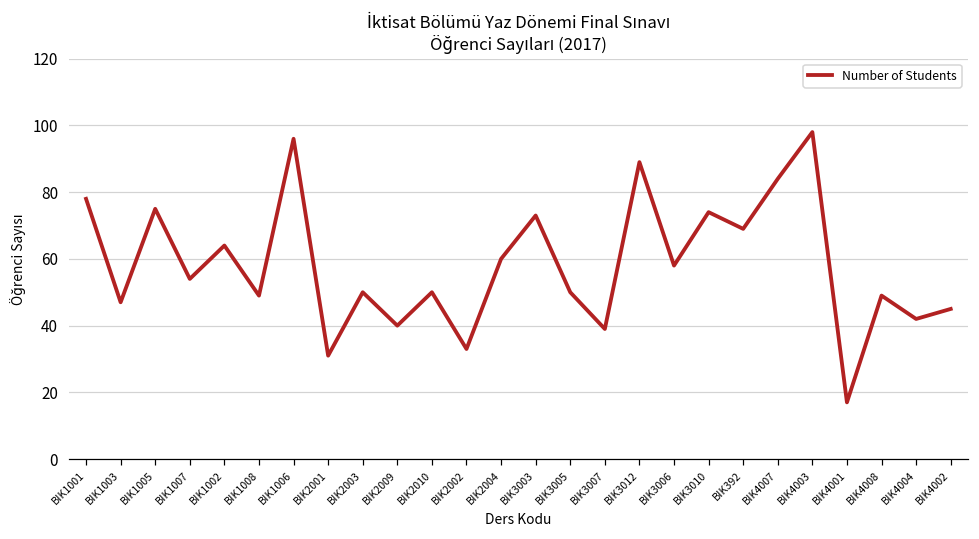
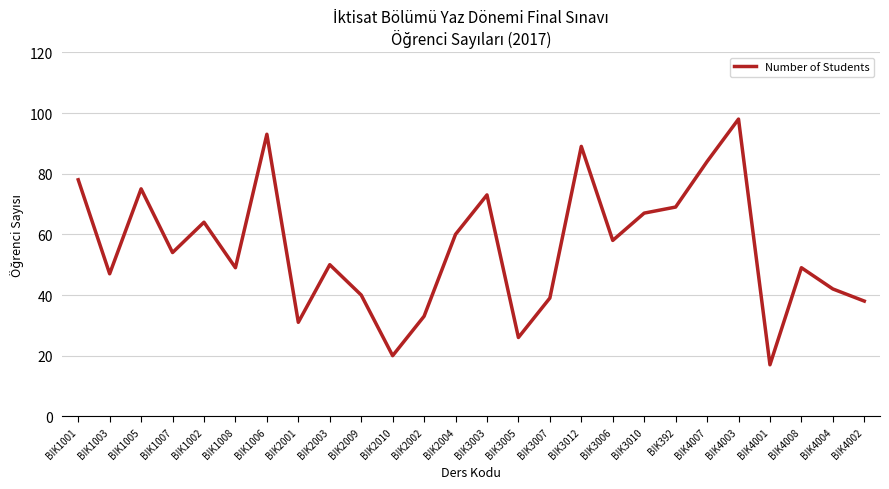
BIK1006: 96 -> 93
BIK2010: 50 -> 20
BIK3005: 50 -> 26
BIK3010: 74 -> 67
BIK4002: 45 -> 38
